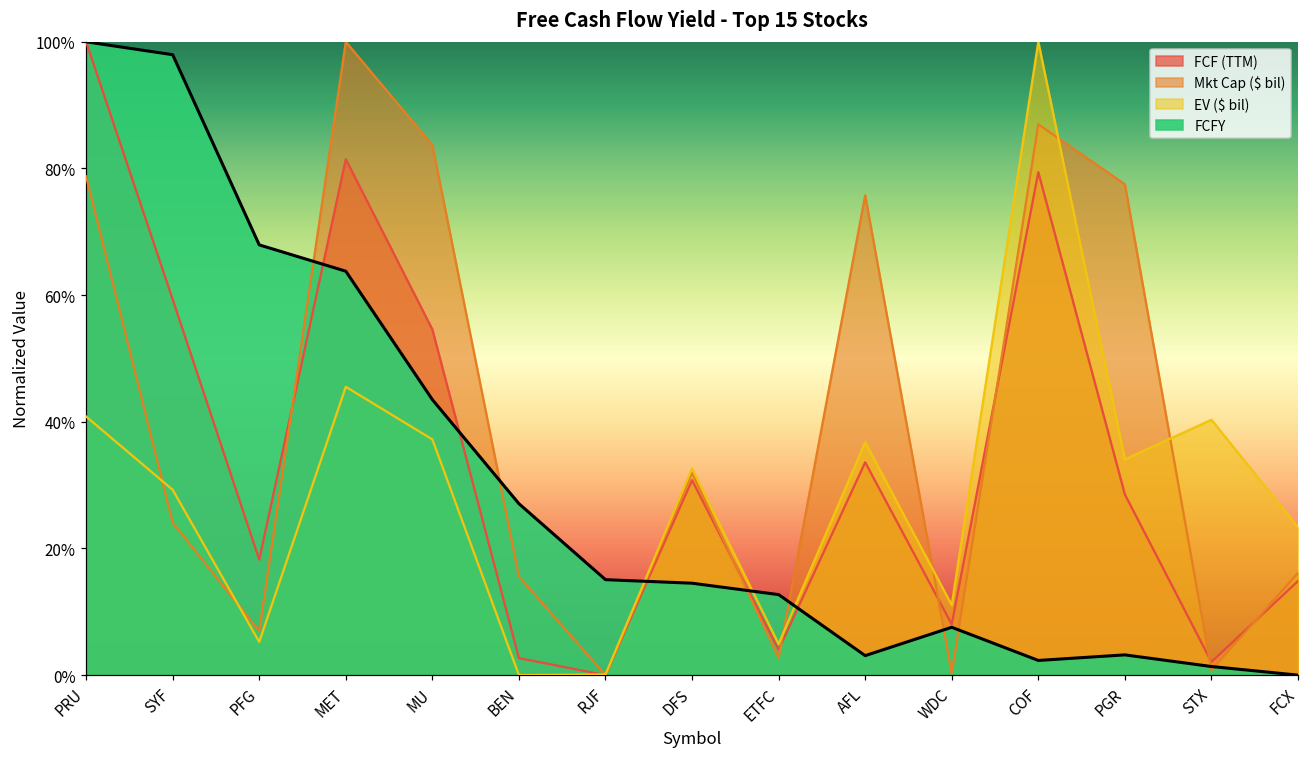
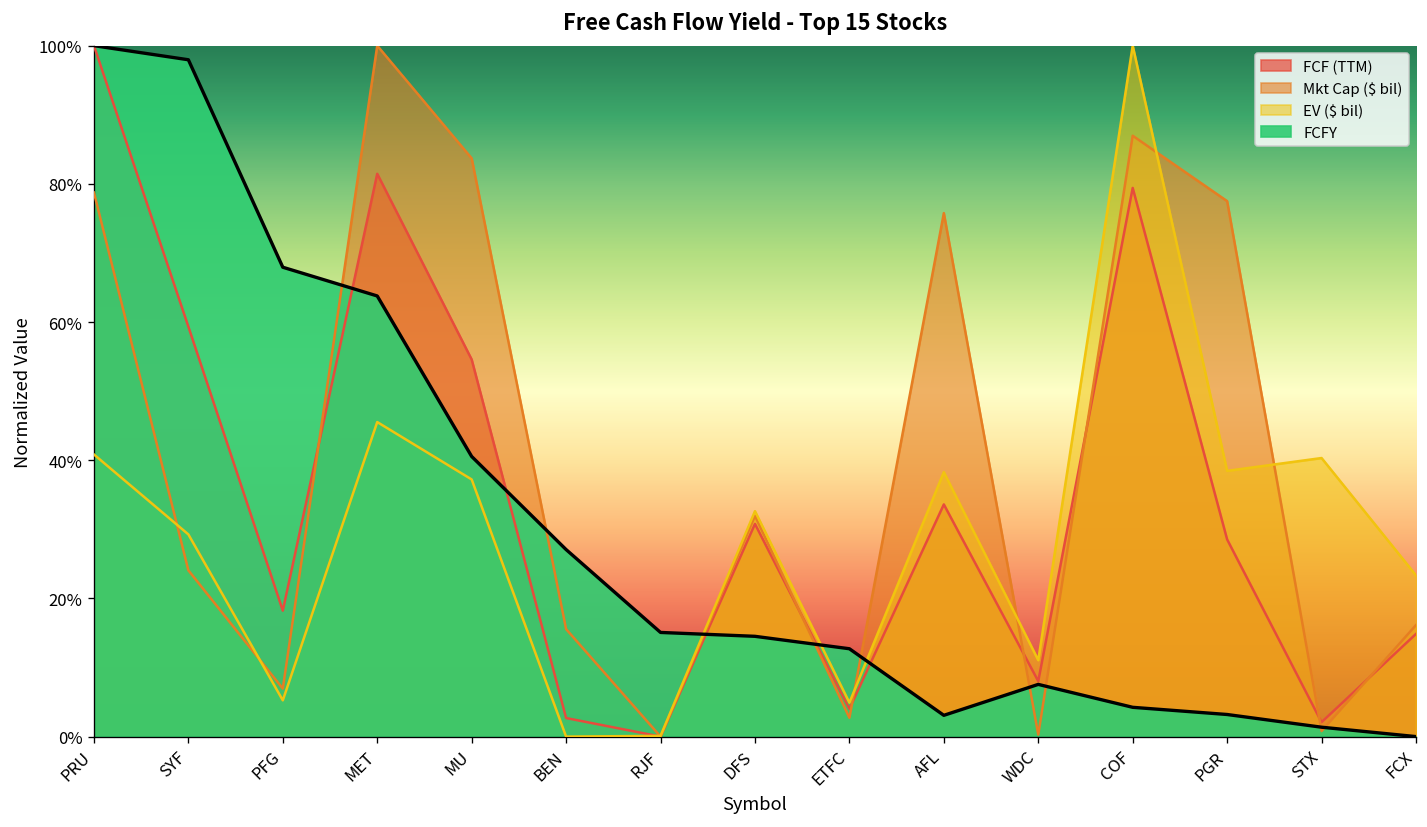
FCFY, MU: 44% -> 41%
EV ($ bil), AFL: 37% -> 38%
FCFY, COF: 2% -> 4%
EV ($ bil), PGR: 34% -> 38%
